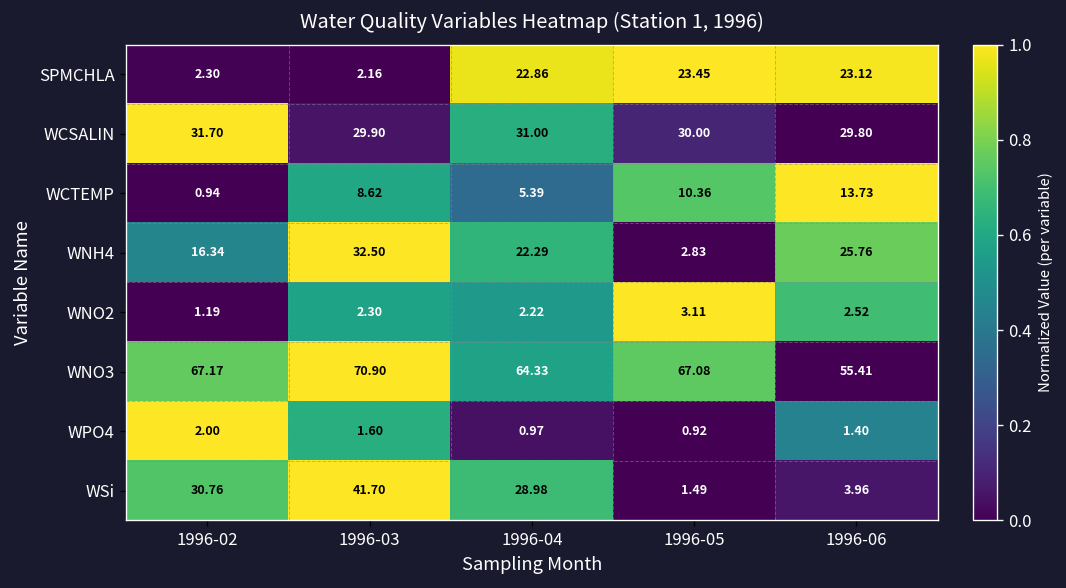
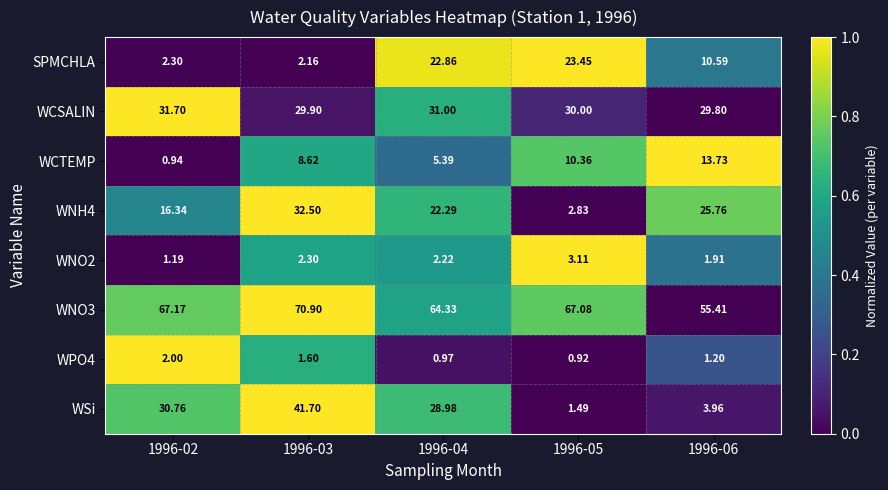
SPMCHLA, 1996-06: 23.12 -> 10.59
WNO2, 1996-06: 2.52 -> 1.91
WPO4, 1996-06: 1.40 -> 1.20
